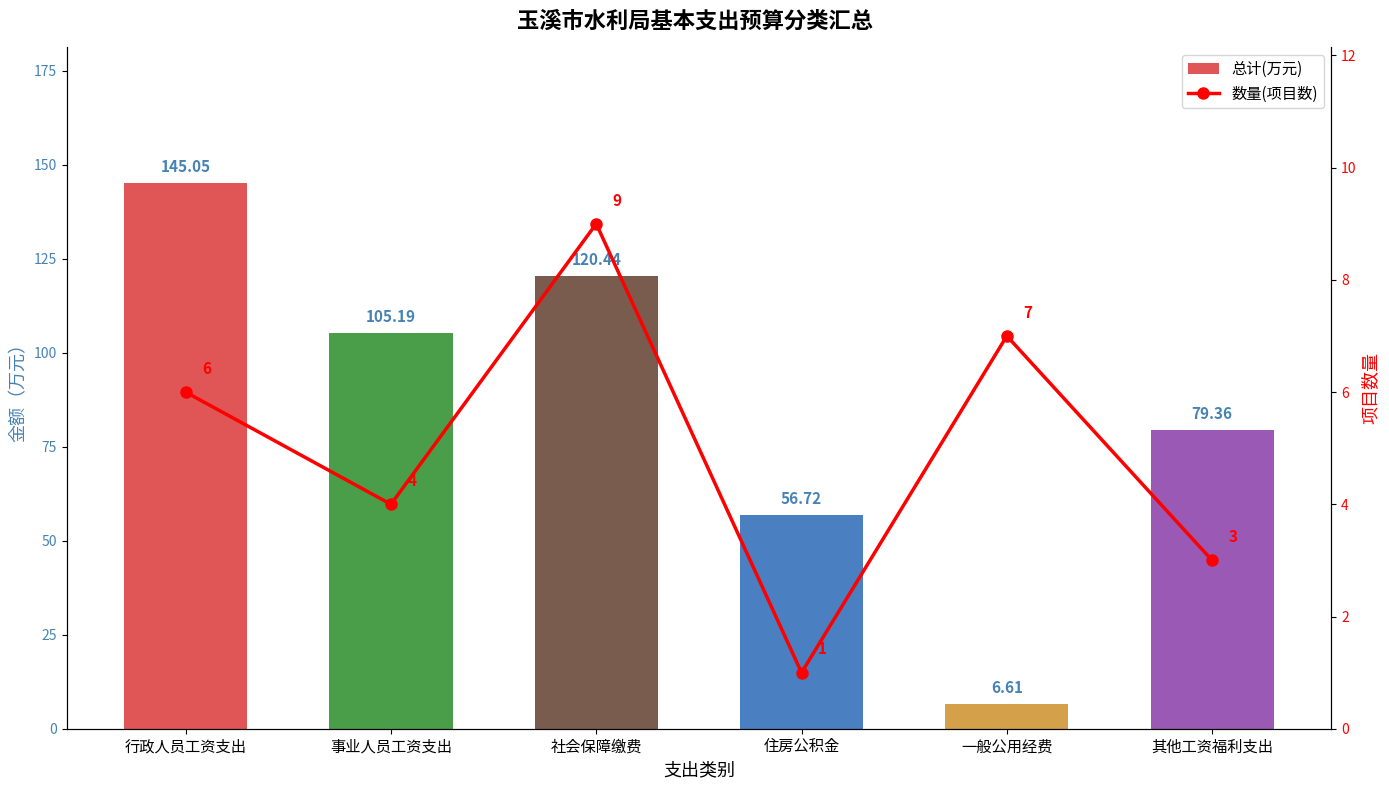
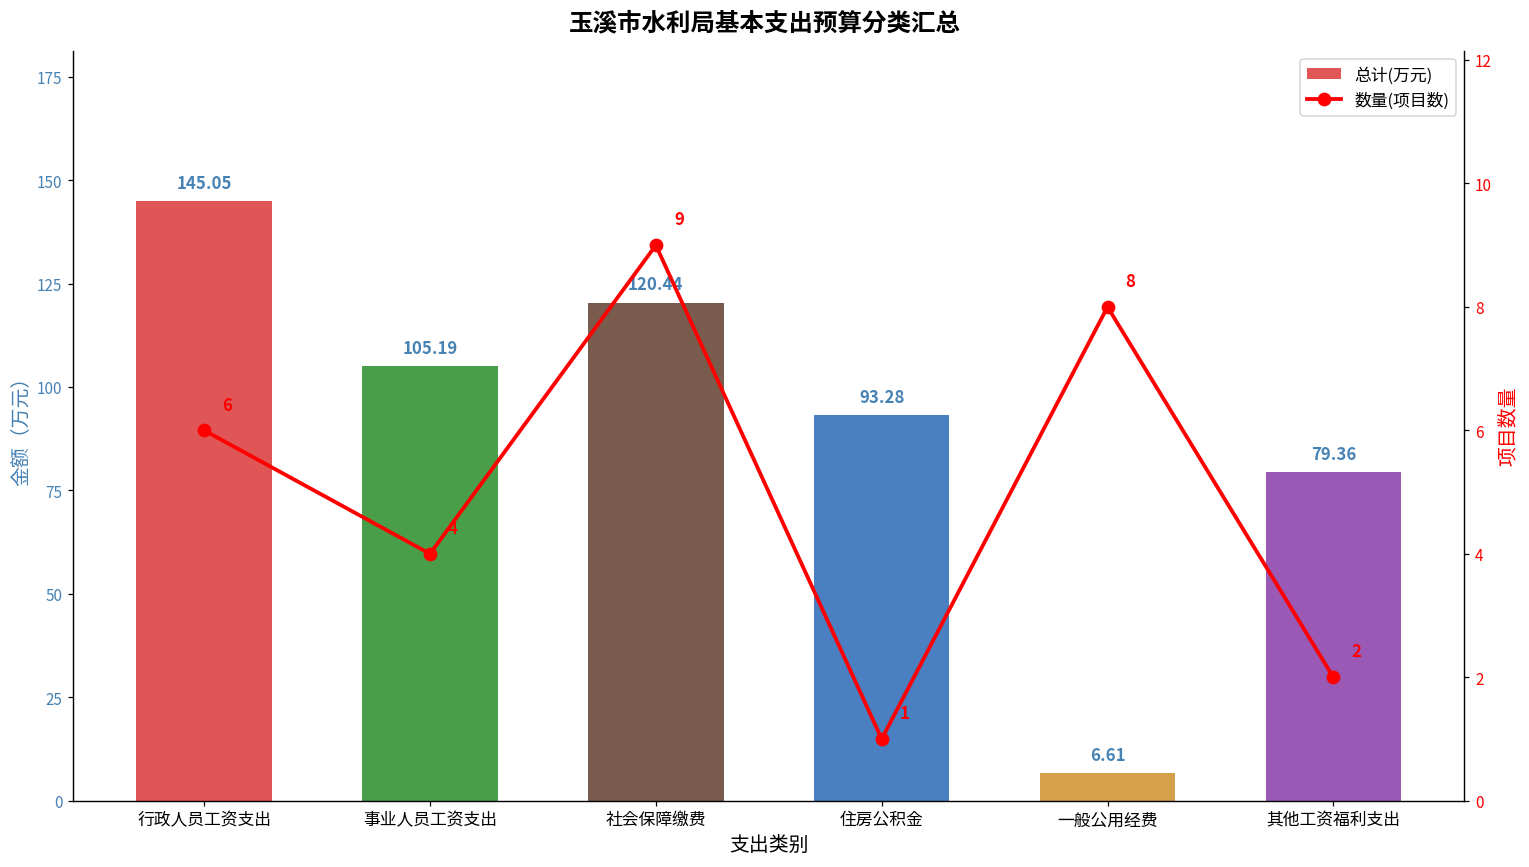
总计(万元), 住房公积金: 56.72 -> 93.28
数量(项目数), 一般公用经费: 7 -> 8
数量(项目数), 其他工资福利支出: 3 -> 2
